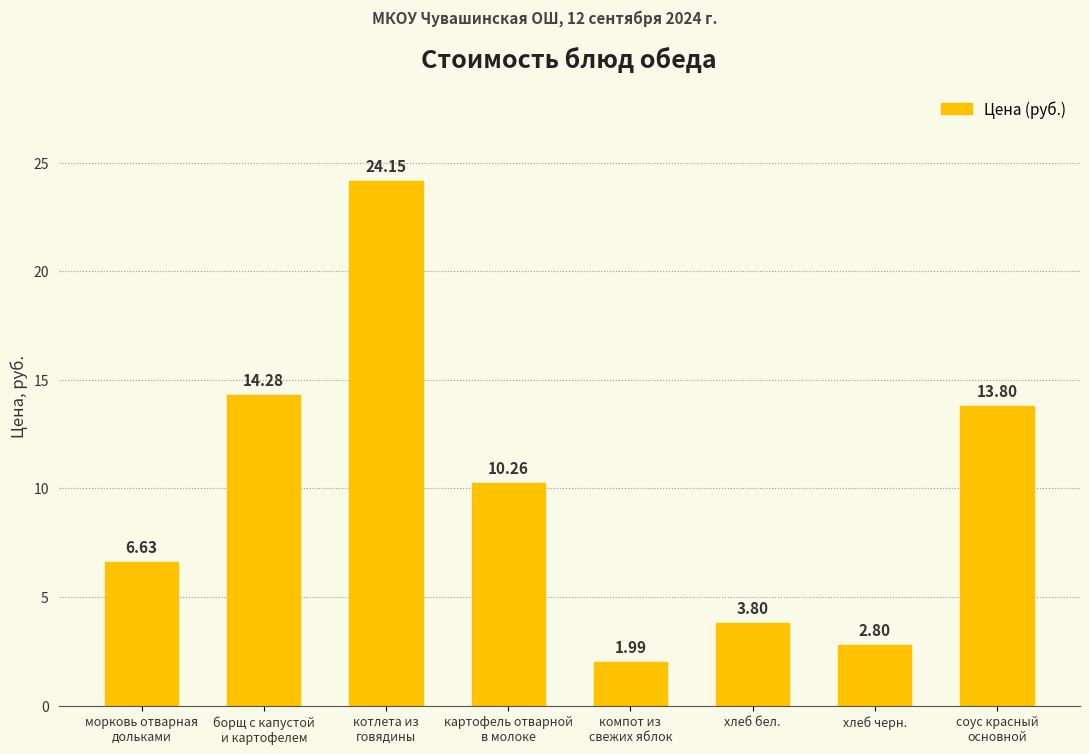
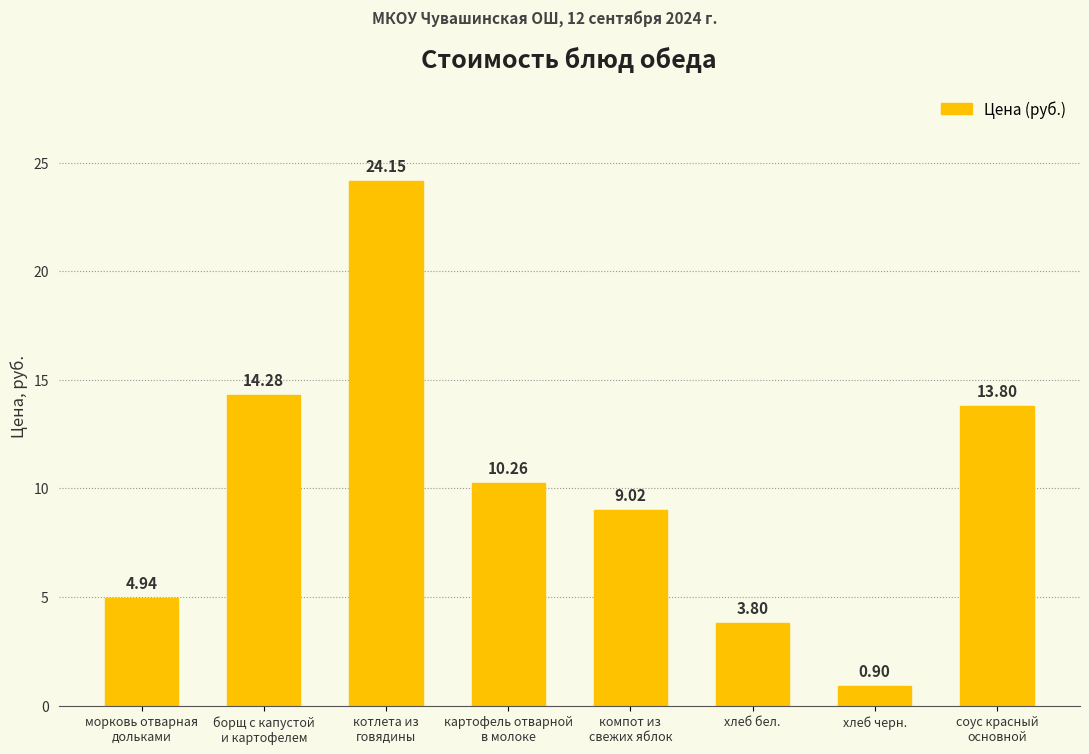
морковь отварная дольками: 6.63 -> 4.94
компот из свежих яблок: 1.99 -> 9.02
хлеб черн.: 2.80 -> 0.90
